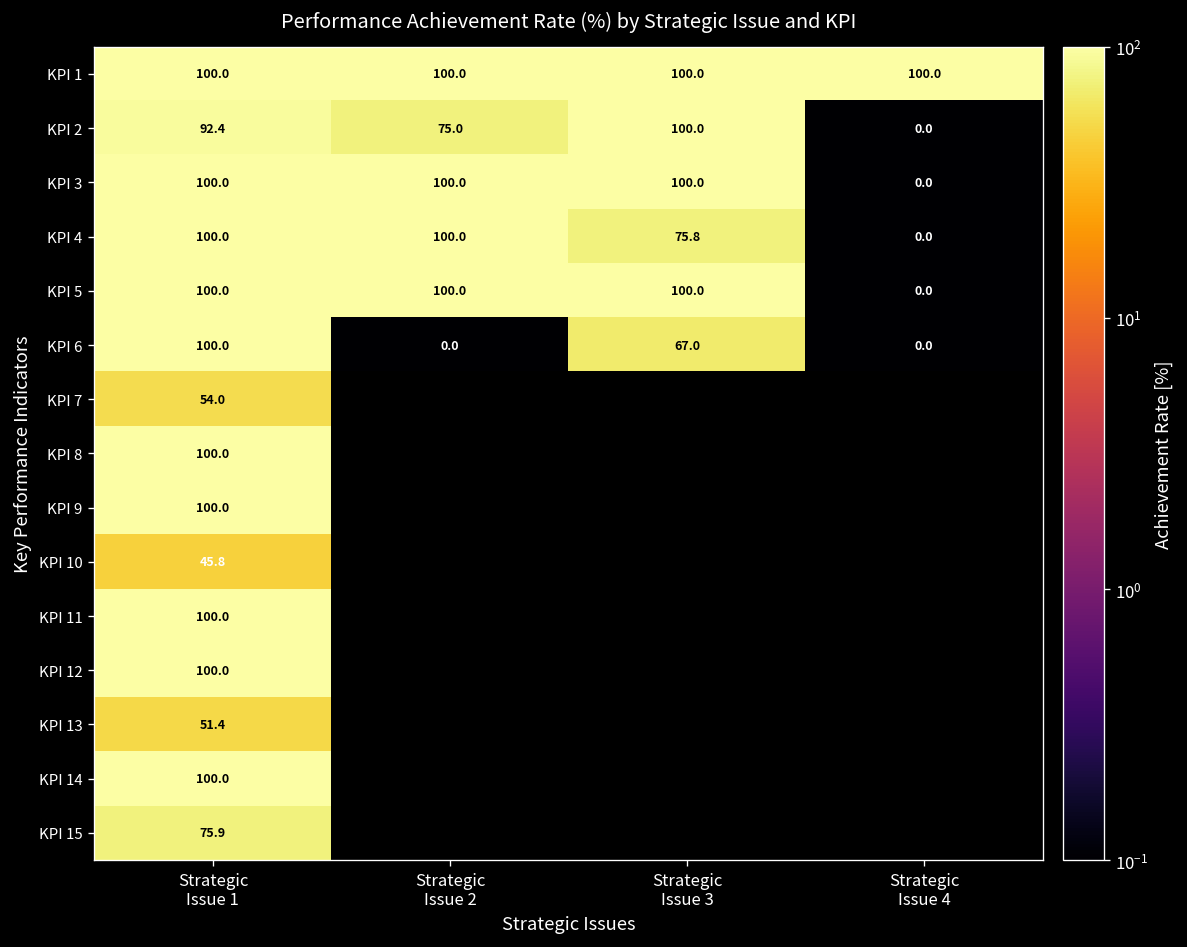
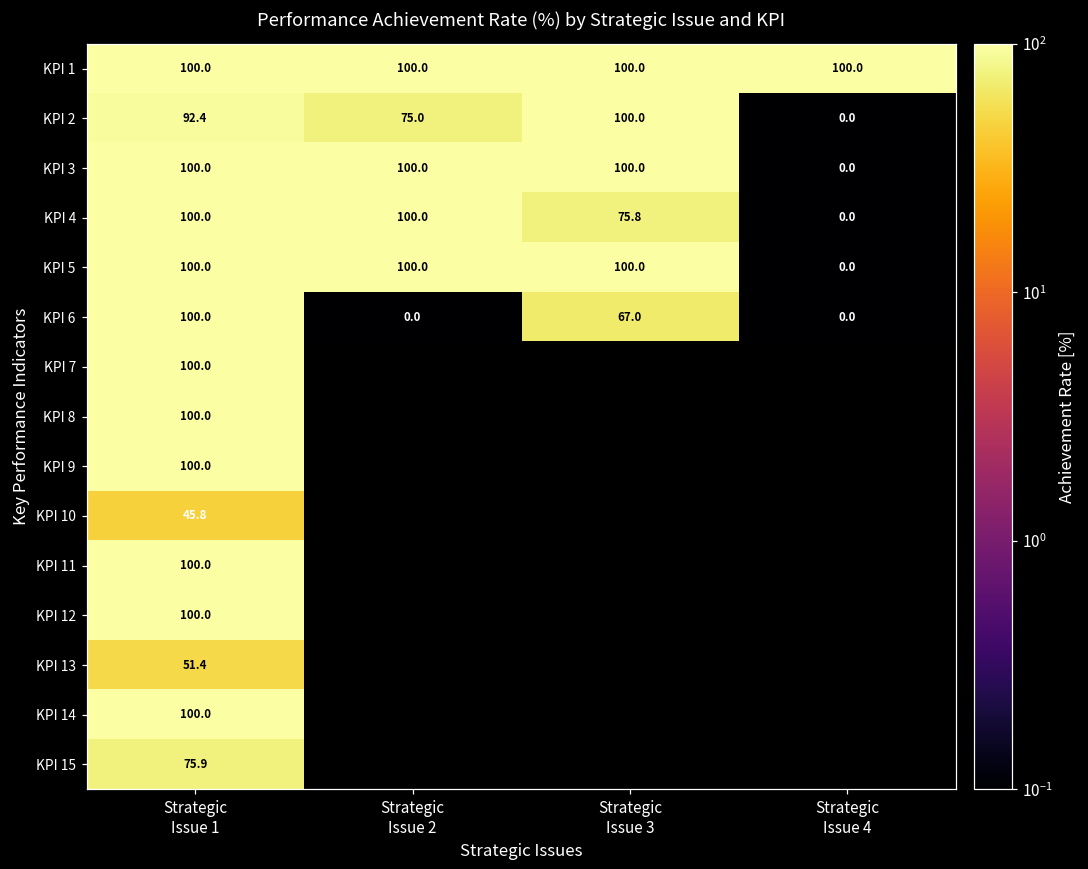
KPI 7, Strategic Issue 1: 54.0 -> 100.0
